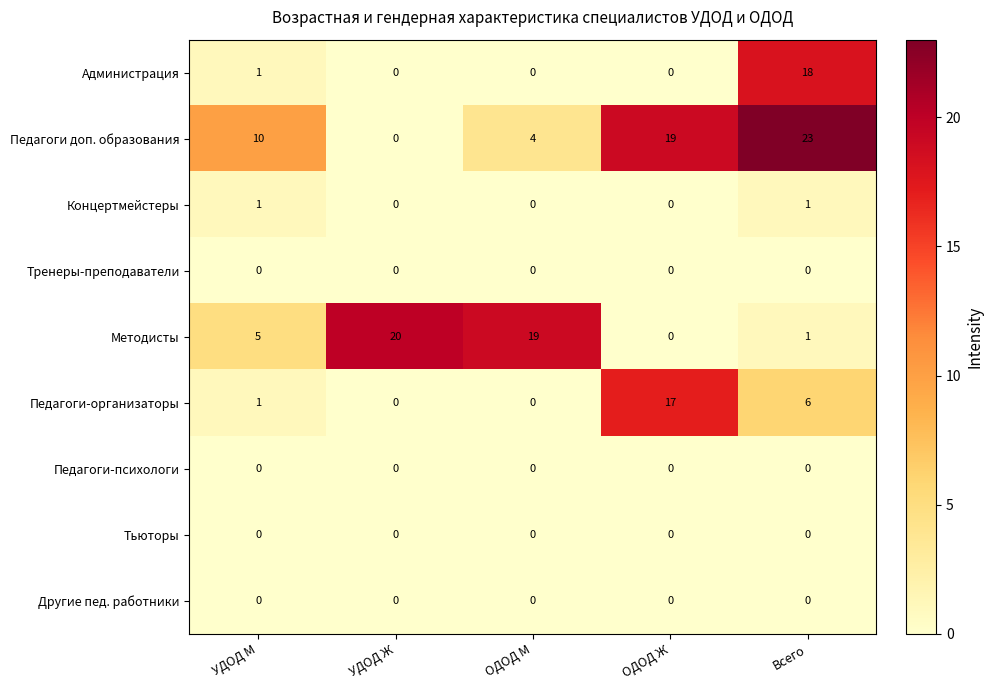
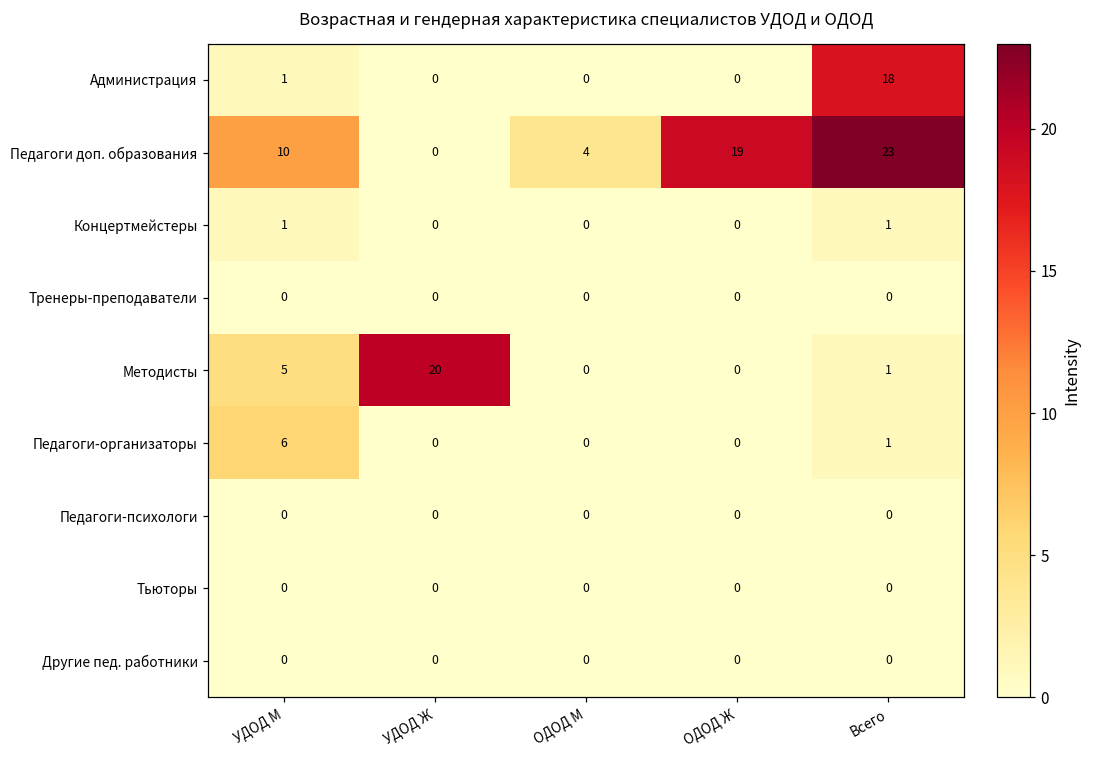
Методисты, ОДОД М: 19 -> 0
Педагоги-организаторы, УДОД М: 1 -> 6
Педагоги-организаторы, ОДОД Ж: 17 -> 0
Педагоги-организаторы, Всего: 6 -> 1
